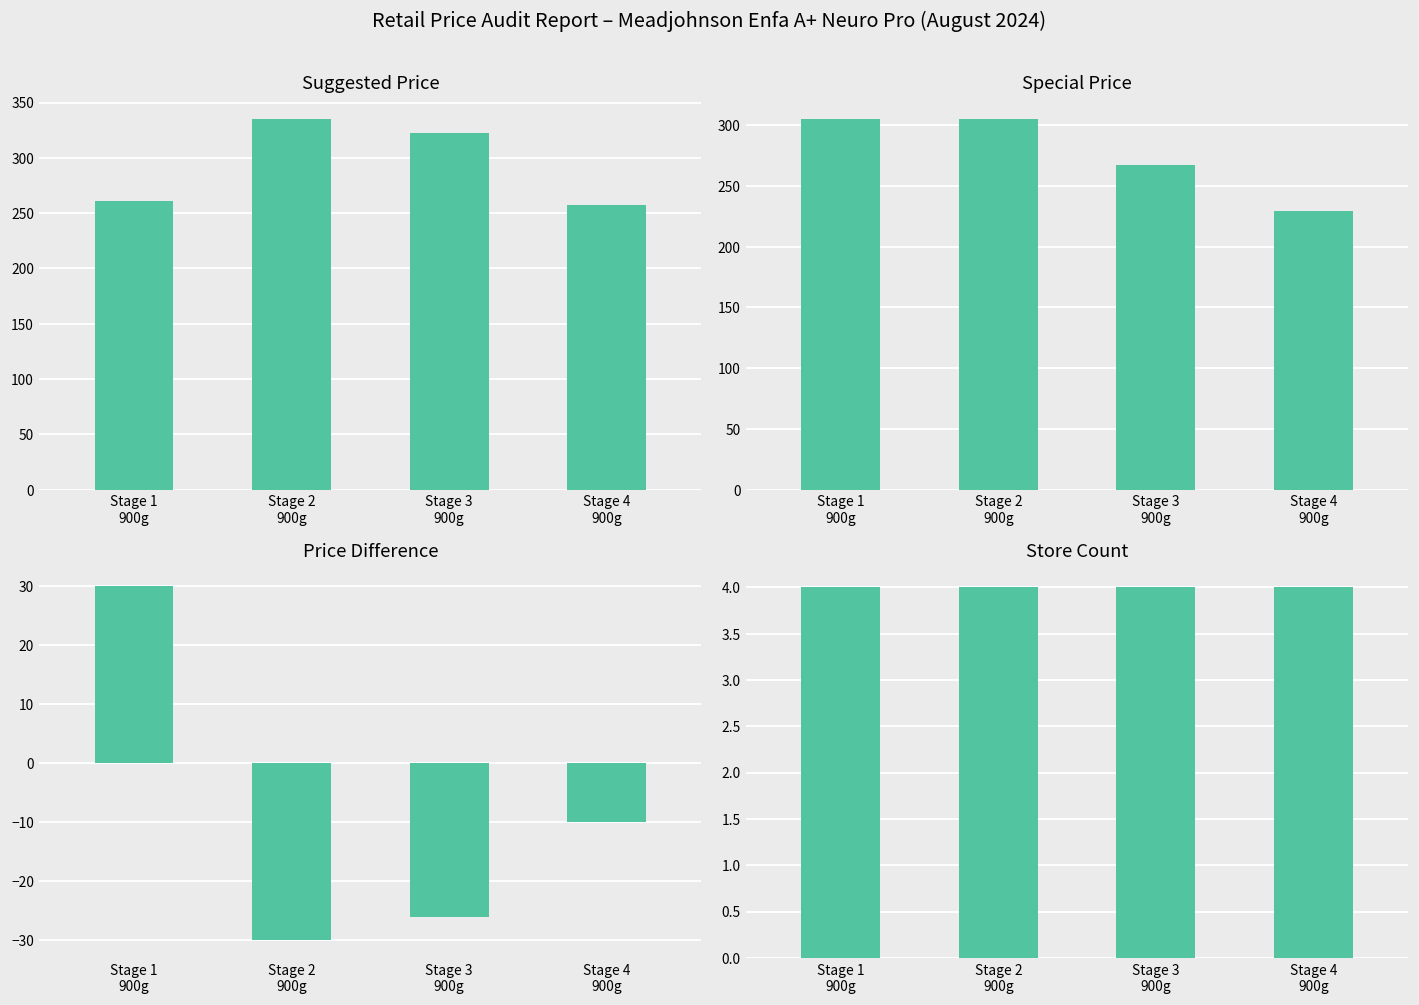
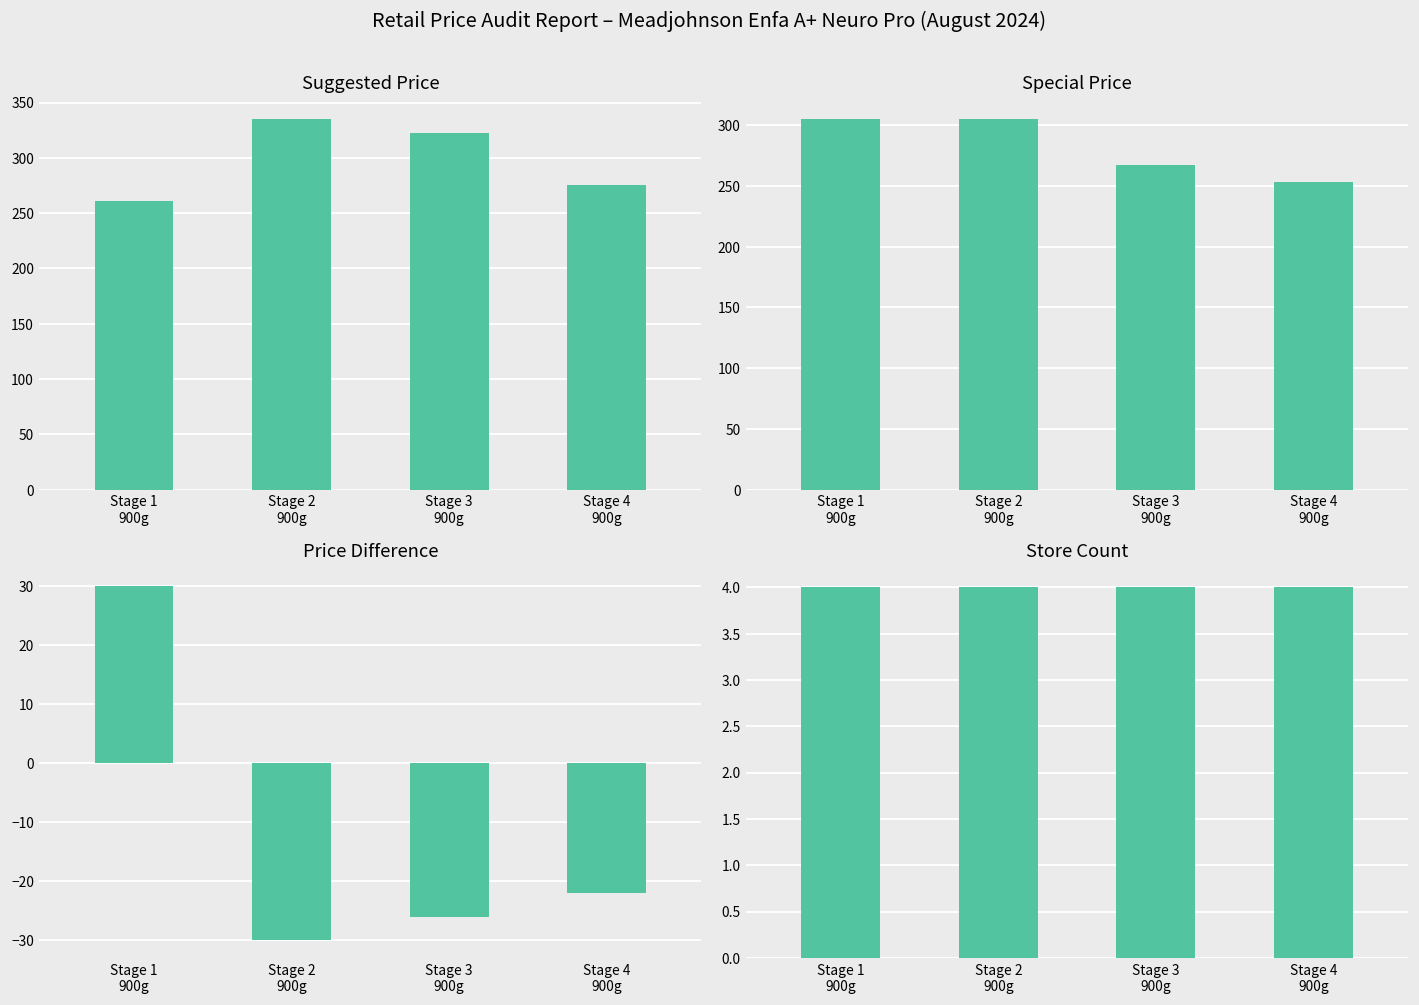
Suggested Price, Stage 4 900g: 257 -> 275
Special Price, Stage 4 900g: 229 -> 253
Price Difference, Stage 4 900g: -10 -> -22
